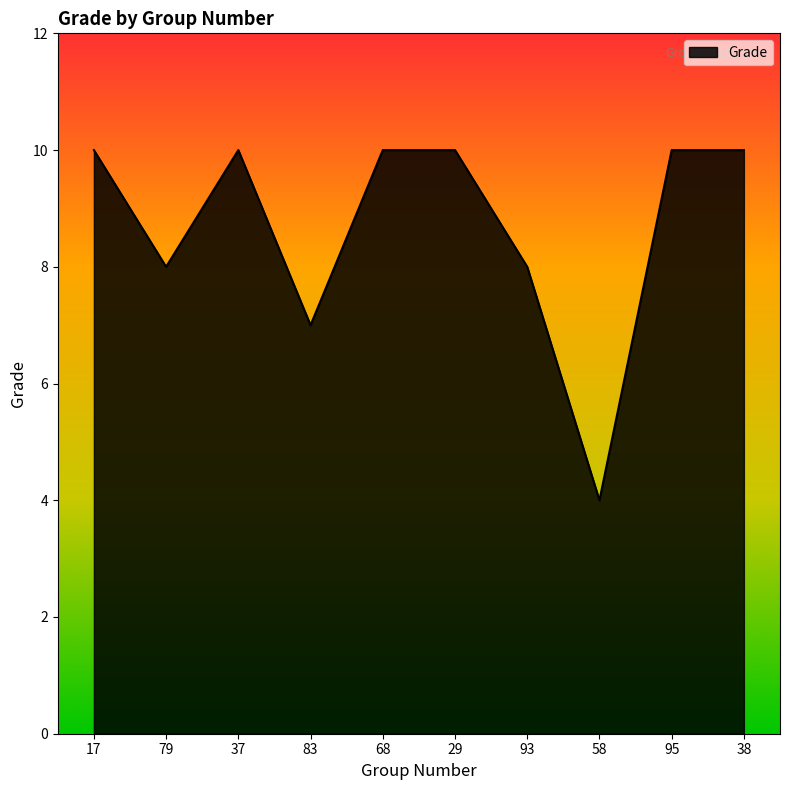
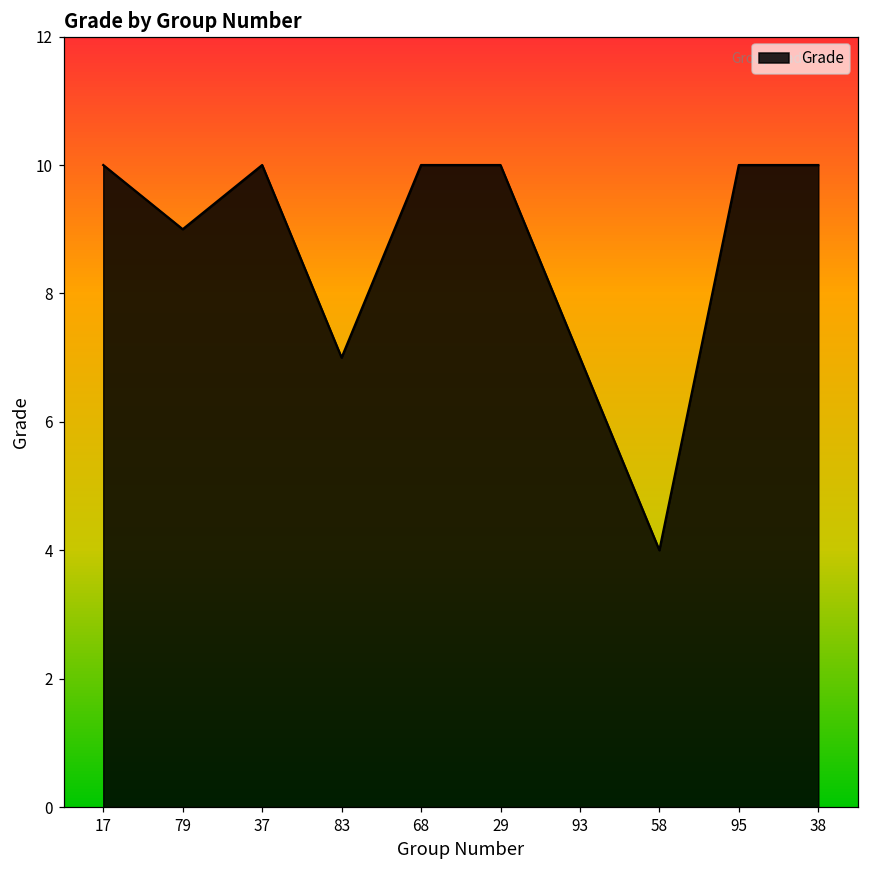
79: 8 -> 9
93: 8 -> 7
